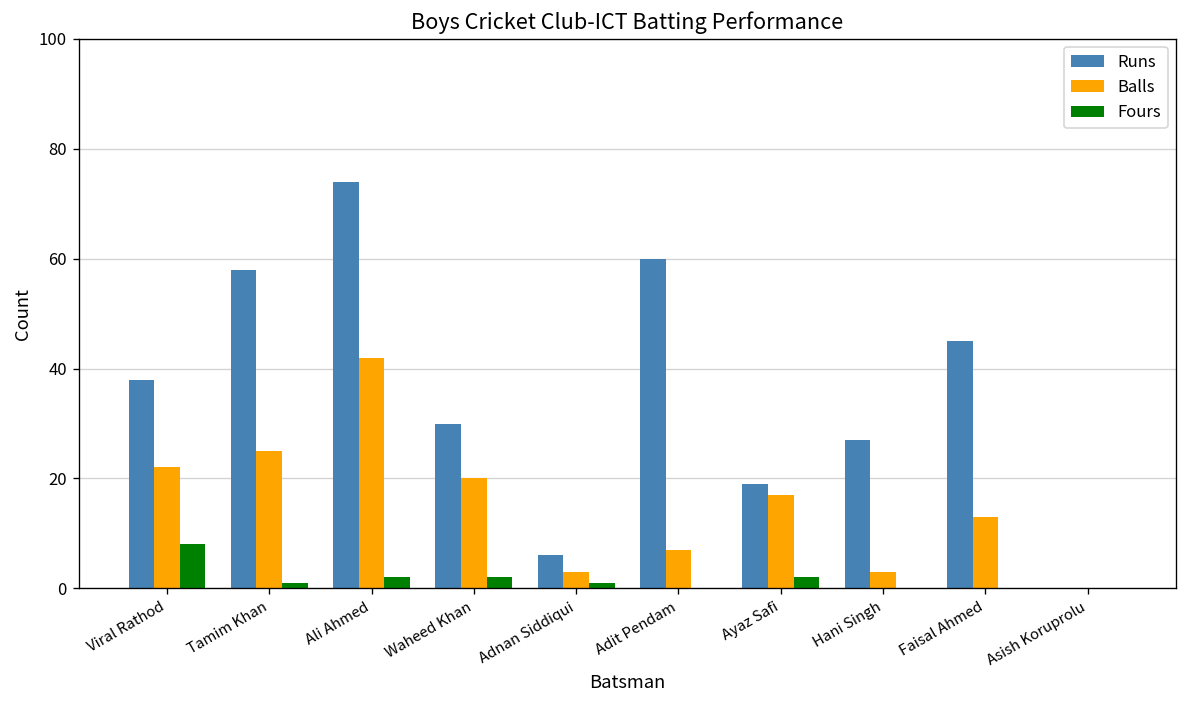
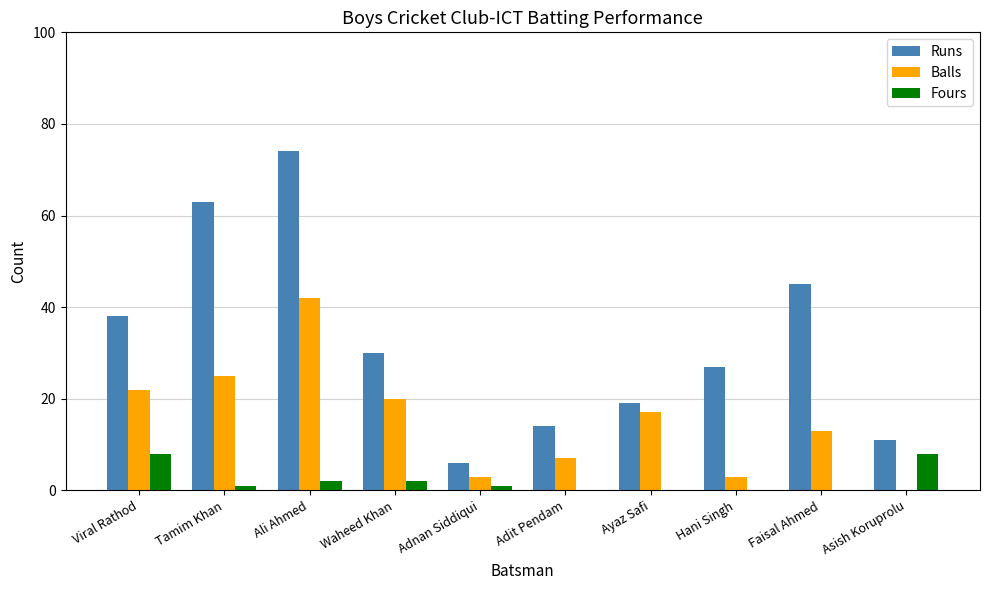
Runs, Tamim Khan: 58 -> 63
Runs, Adit Pendam: 60 -> 14
Fours, Ayaz Safi: 2 -> 0
Runs, Asish Koruprolu: 0 -> 11
Fours, Asish Koruprolu: 0 -> 8
